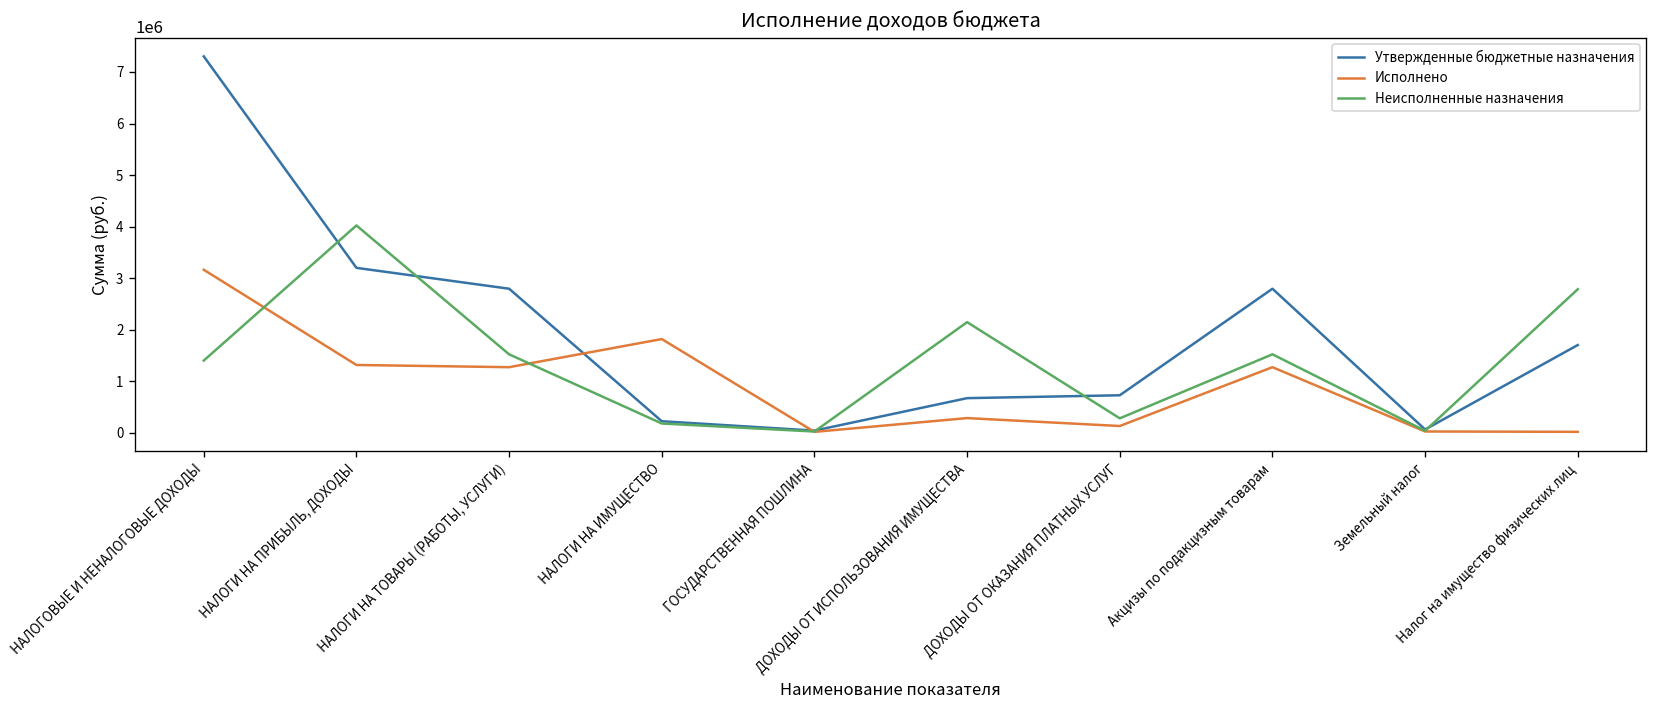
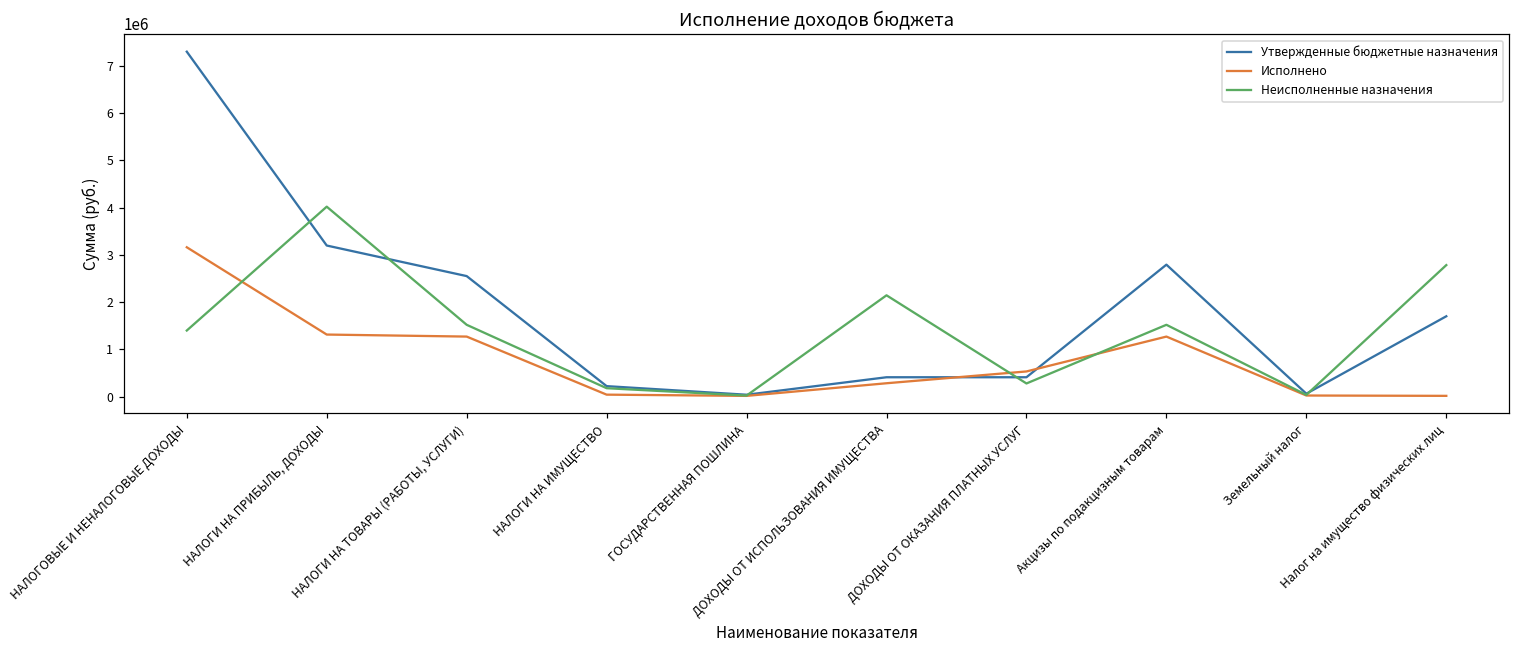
Утвержденные бюджетные назначения, НАЛОГИ НА ТОВАРЫ (РАБОТЫ, УСЛУГИ): 2800000 -> 2600000
Исполнено, НАЛОГИ НА ИМУЩЕСТВО: 1800000 -> 0
Утвержденные бюджетные назначения, ДОХОДЫ ОТ ИСПОЛЬЗОВАНИЯ ИМУЩЕСТВА: 700000 -> 400000
Утвержденные бюджетные назначения, ДОХОДЫ ОТ ОКАЗАНИЯ ПЛАТНЫХ УСЛУГ: 700000 -> 400000
Исполнено, ДОХОДЫ ОТ ОКАЗАНИЯ ПЛАТНЫХ УСЛУГ: 100000 -> 500000
